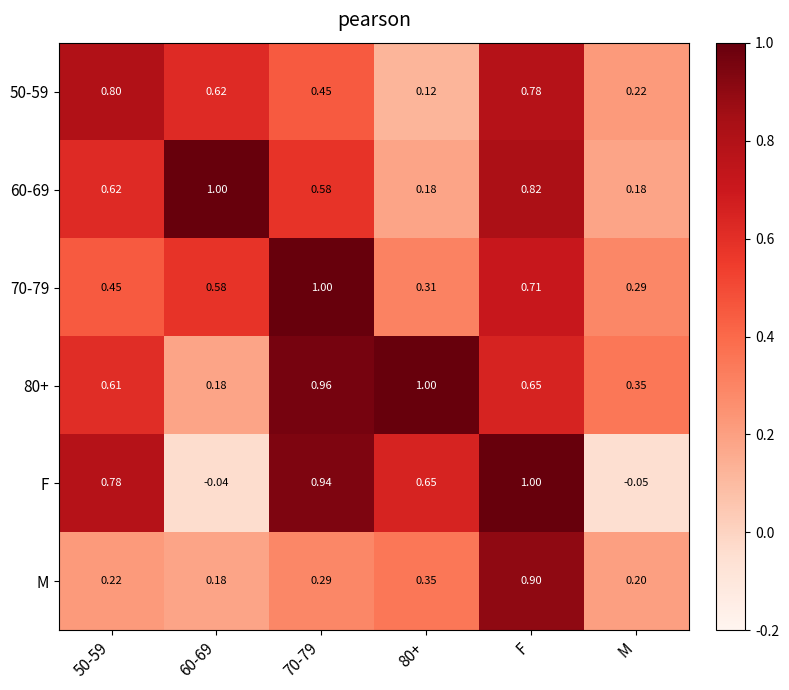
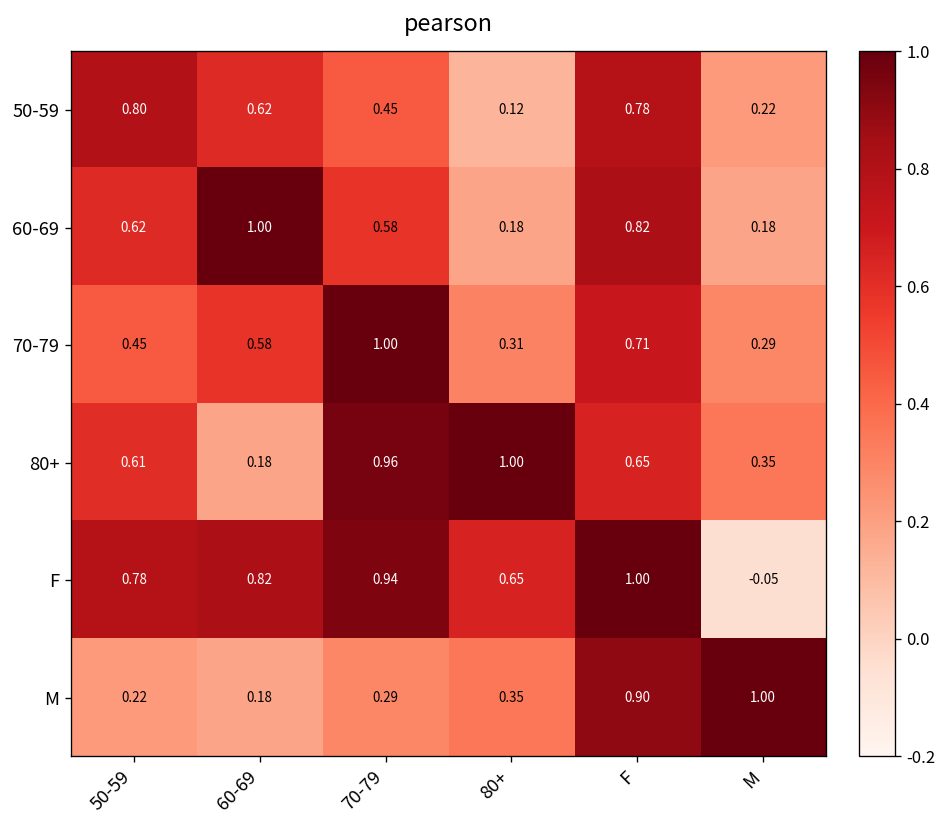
F, 60-69: -0.04 -> 0.82
M, M: 0.20 -> 1.00
